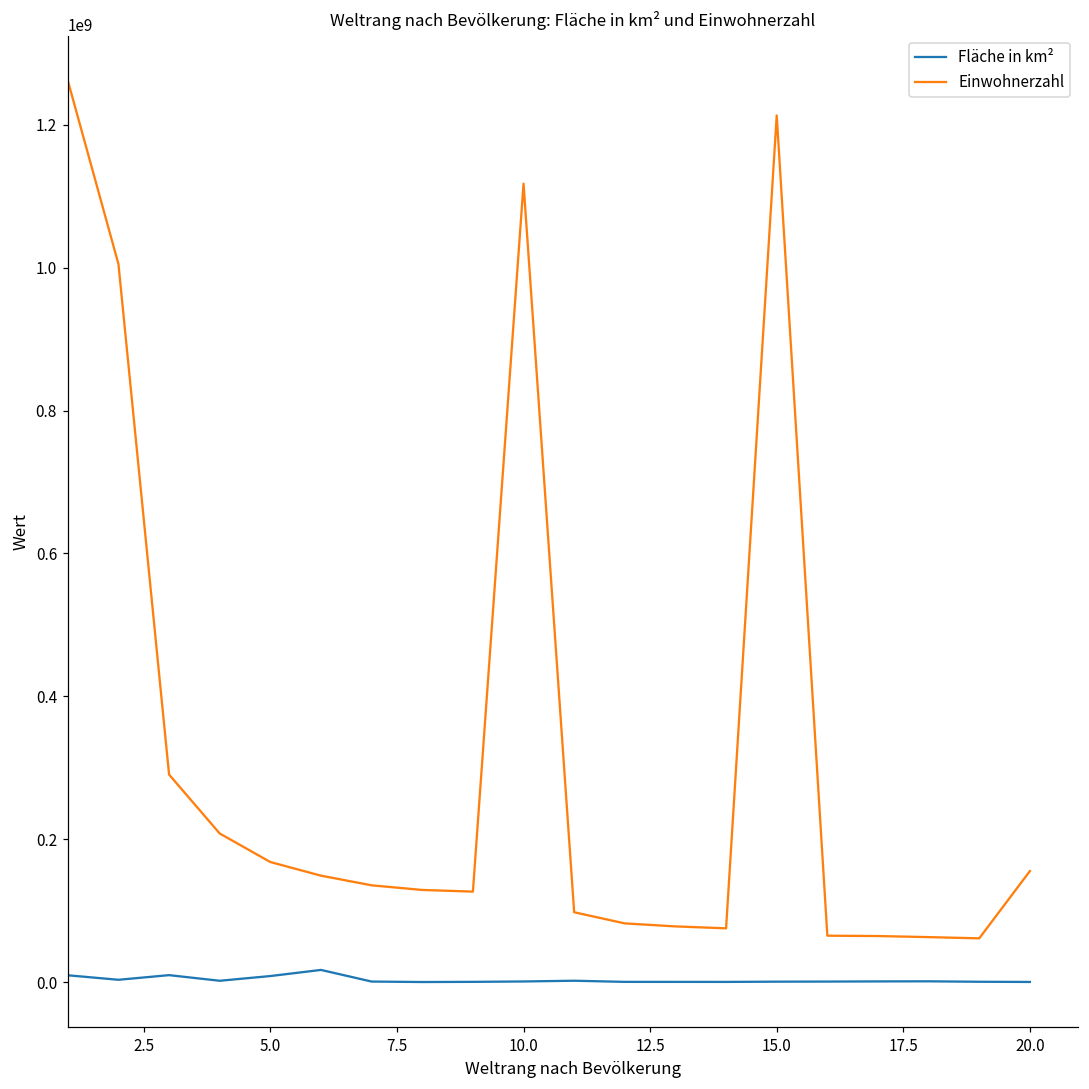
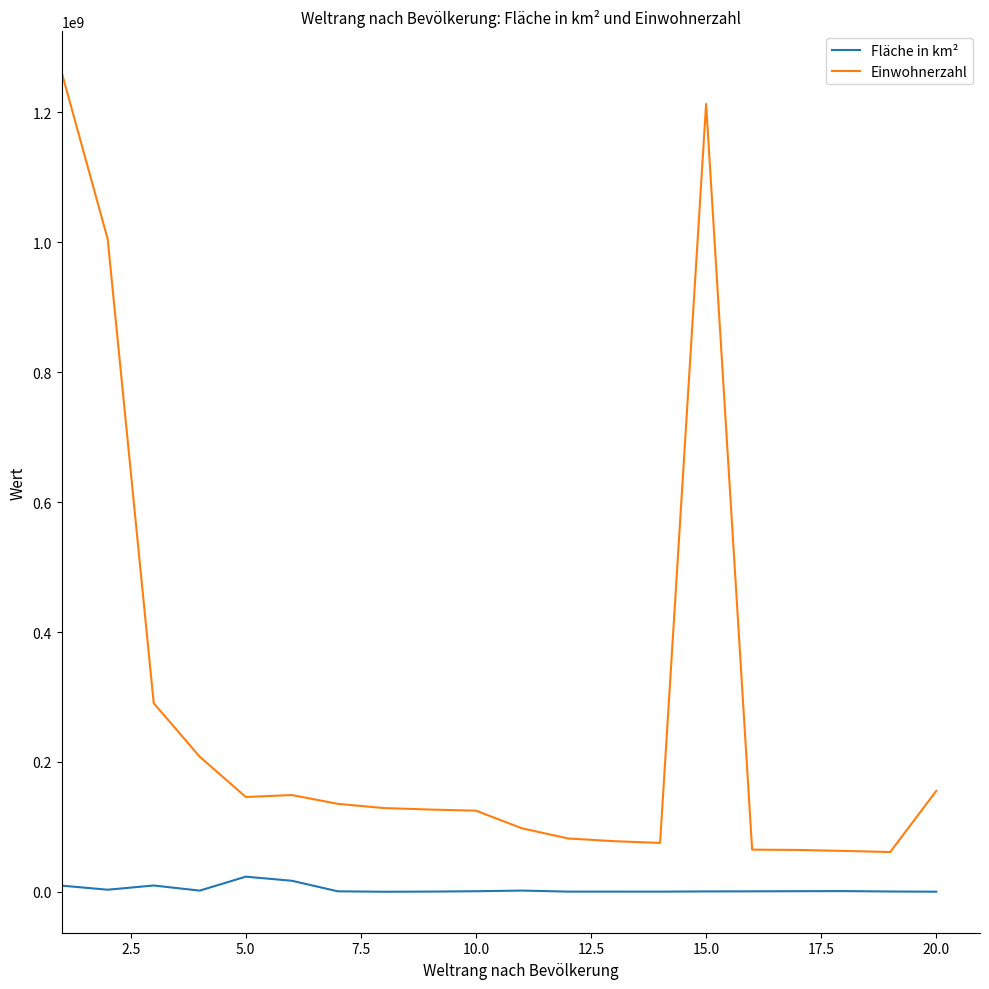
Fläche in km², 5.0: 10000000 -> 20000000
Einwohnerzahl, 5.0: 170000000 -> 150000000
Einwohnerzahl, 10.0: 1120000000 -> 130000000
